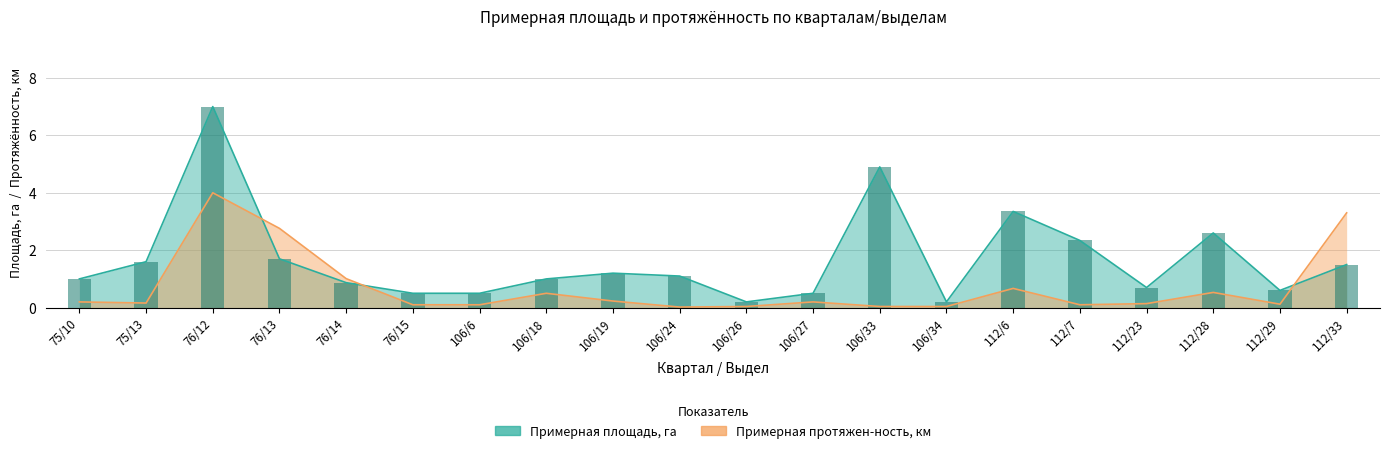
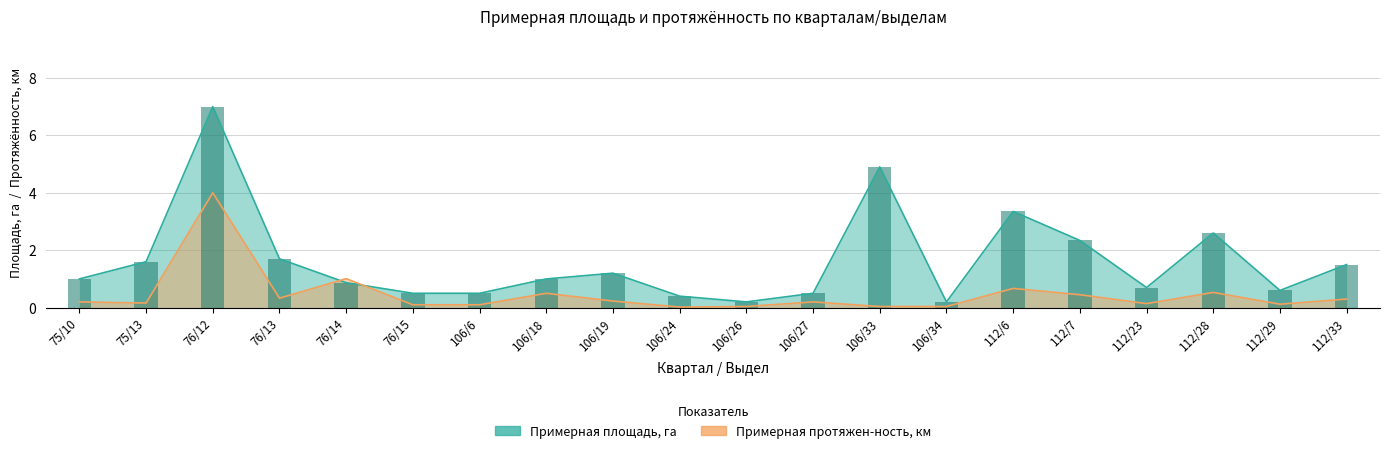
Примерная протяжен-ность, км, 76/13: 2.8 -> 0.3
Примерная площадь, га, 106/24: 1.1 -> 0.4
Примерная протяжен-ность, км, 112/7: 0.1 -> 0.5
Примерная протяжен-ность, км, 112/33: 3.3 -> 0.3
